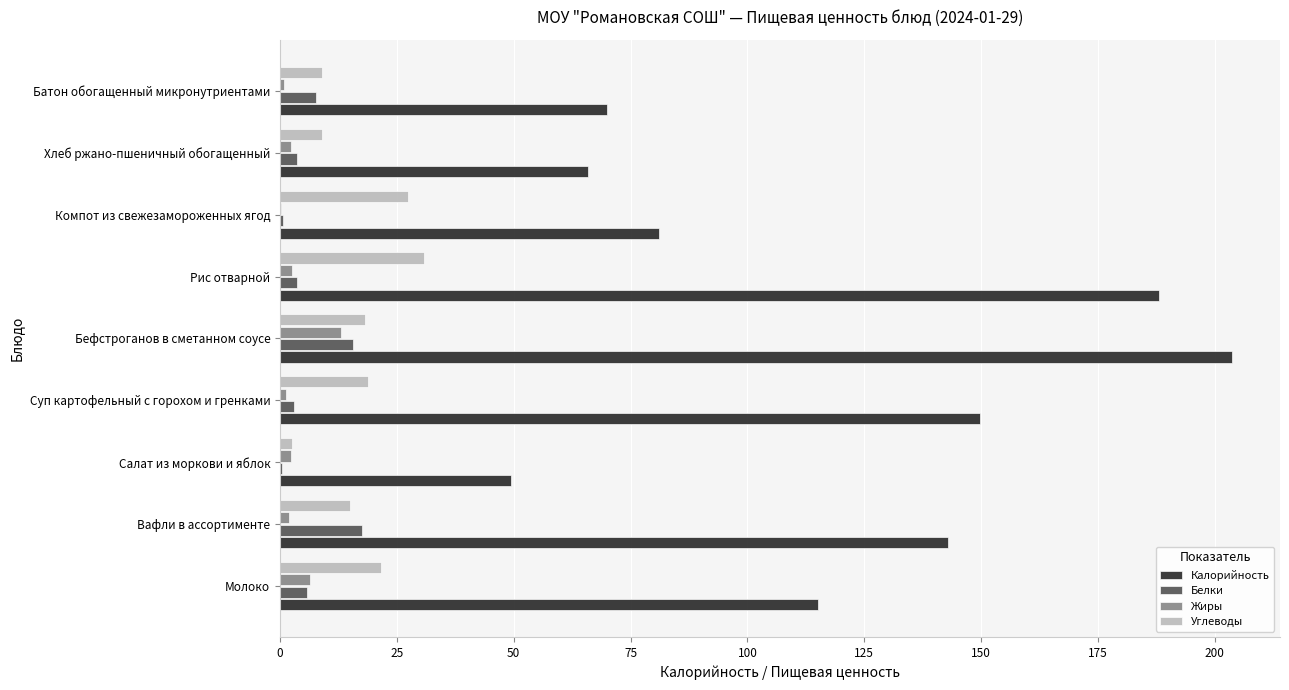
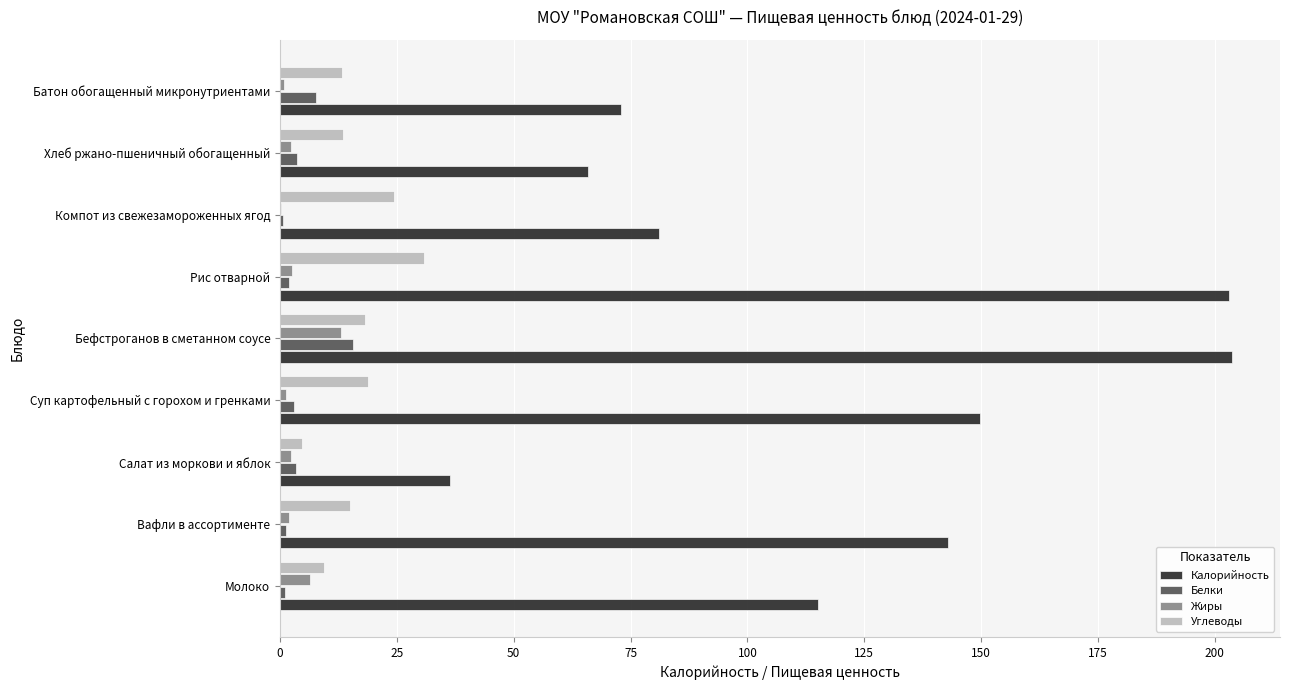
Углеводы, Батон обогащенный микронутриентами: 9 -> 13
Калорийность, Батон обогащенный микронутриентами: 70 -> 73
Углеводы, Хлеб ржано-пшеничный обогащенный: 9 -> 14
Углеводы, Компот из свежезамороженных ягод: 27 -> 24
Белки, Рис отварной: 4 -> 2
Калорийность, Рис отварной: 188 -> 203
Углеводы, Салат из моркови и яблок: 3 -> 5
Белки, Салат из моркови и яблок: 1 -> 3
Калорийность, Салат из моркови и яблок: 50 -> 36
Белки, Вафли в ассортименте: 18 -> 1
Углеводы, Молоко: 22 -> 9
Белки, Молоко: 6 -> 1
